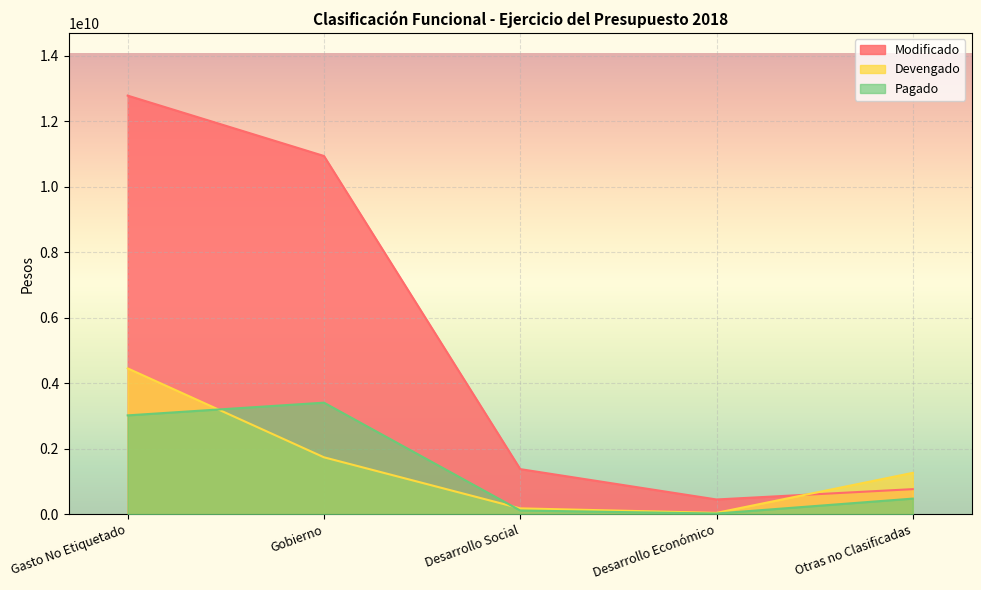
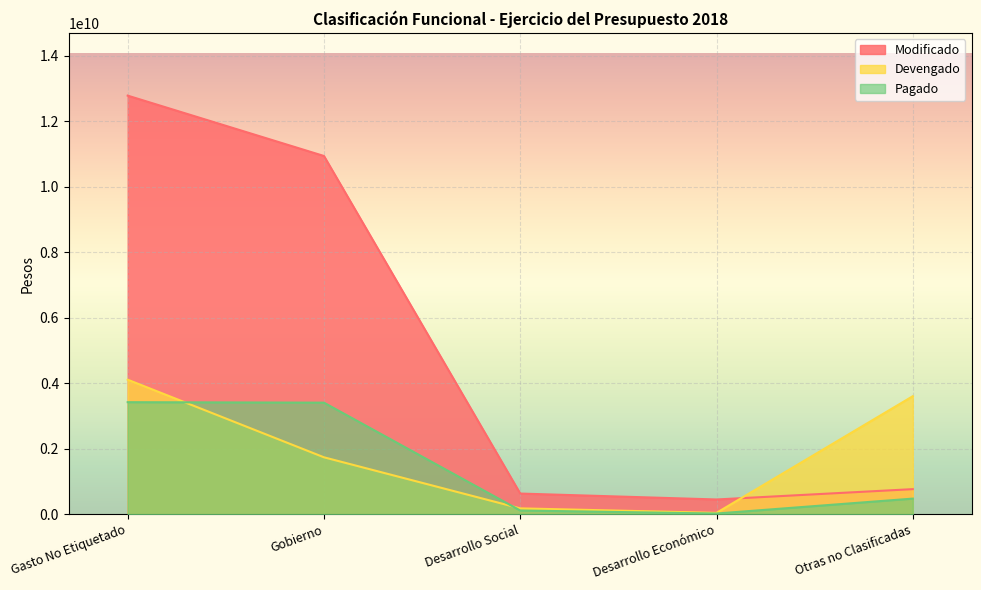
Devengado, Gasto No Etiquetado: 4500000000 -> 4100000000
Pagado, Gasto No Etiquetado: 3000000000 -> 3400000000
Modificado, Desarrollo Social: 1400000000 -> 600000000
Devengado, Otras no Clasificadas: 1300000000 -> 3600000000
